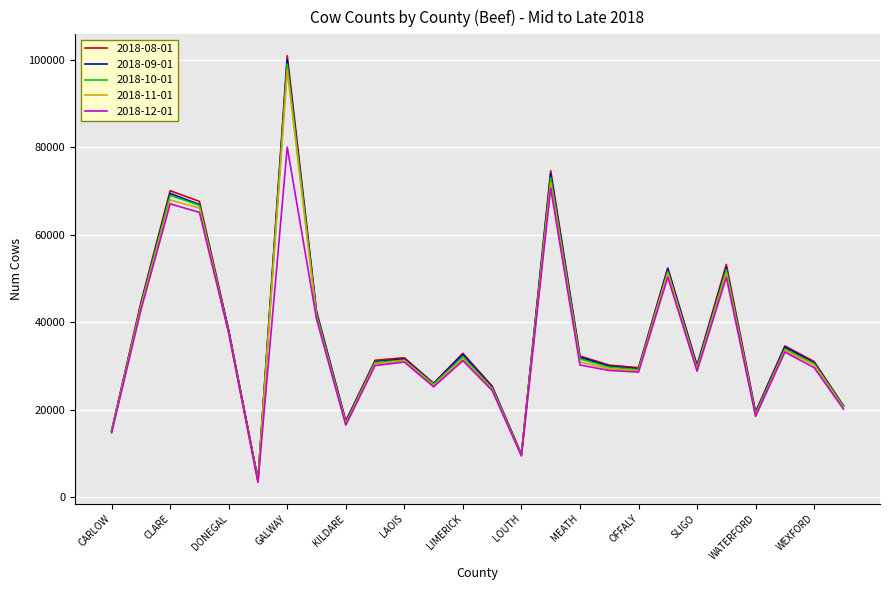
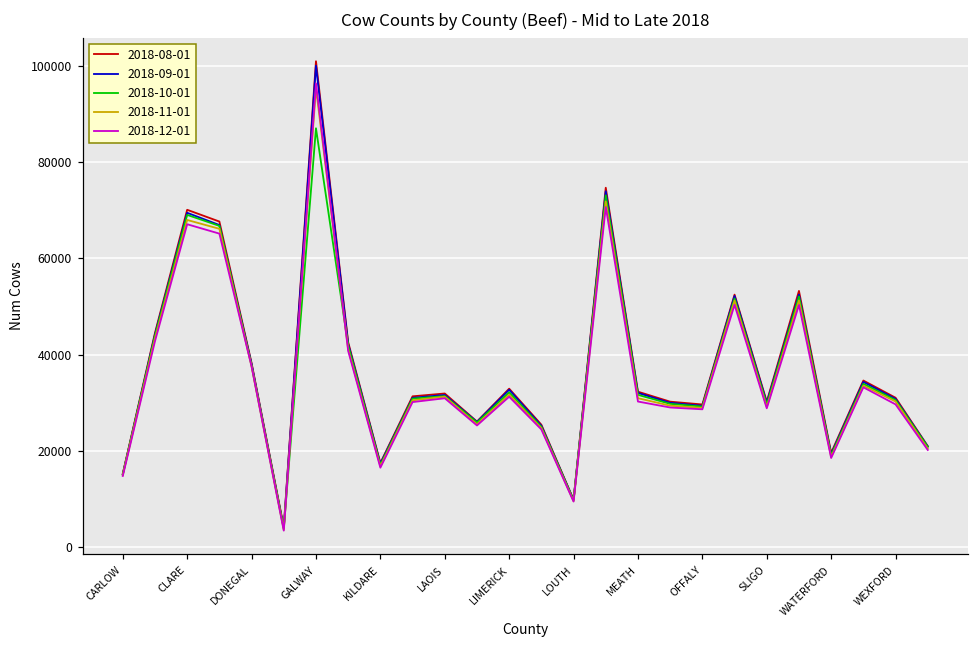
2018-10-01, GALWAY: 99000 -> 87000
2018-11-01, GALWAY: 98000 -> 95000
2018-12-01, GALWAY: 80000 -> 96000
